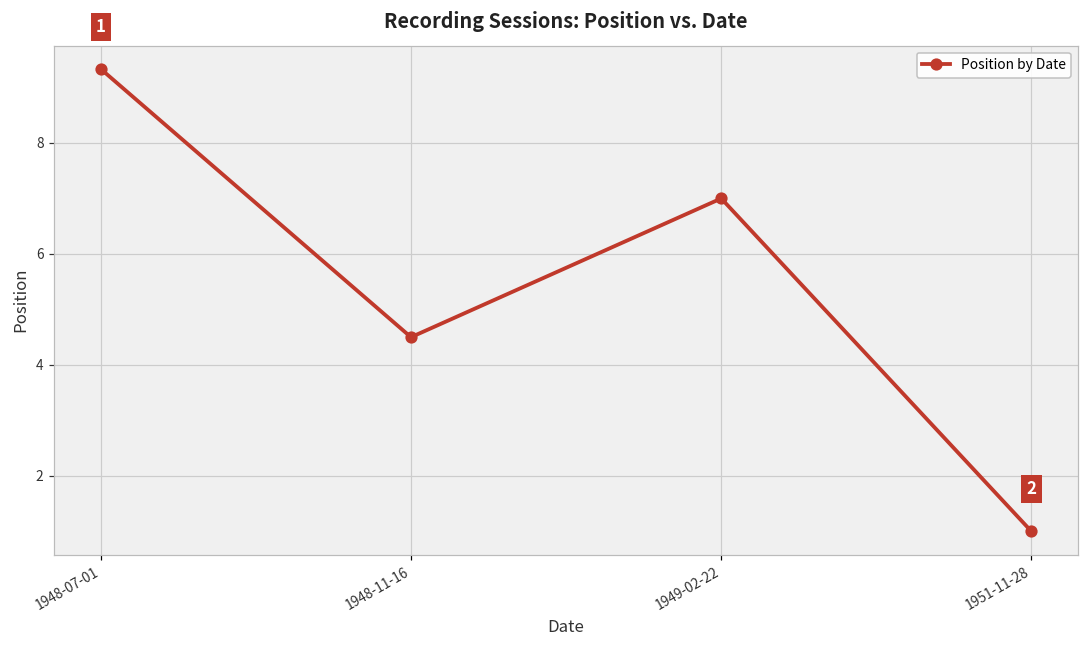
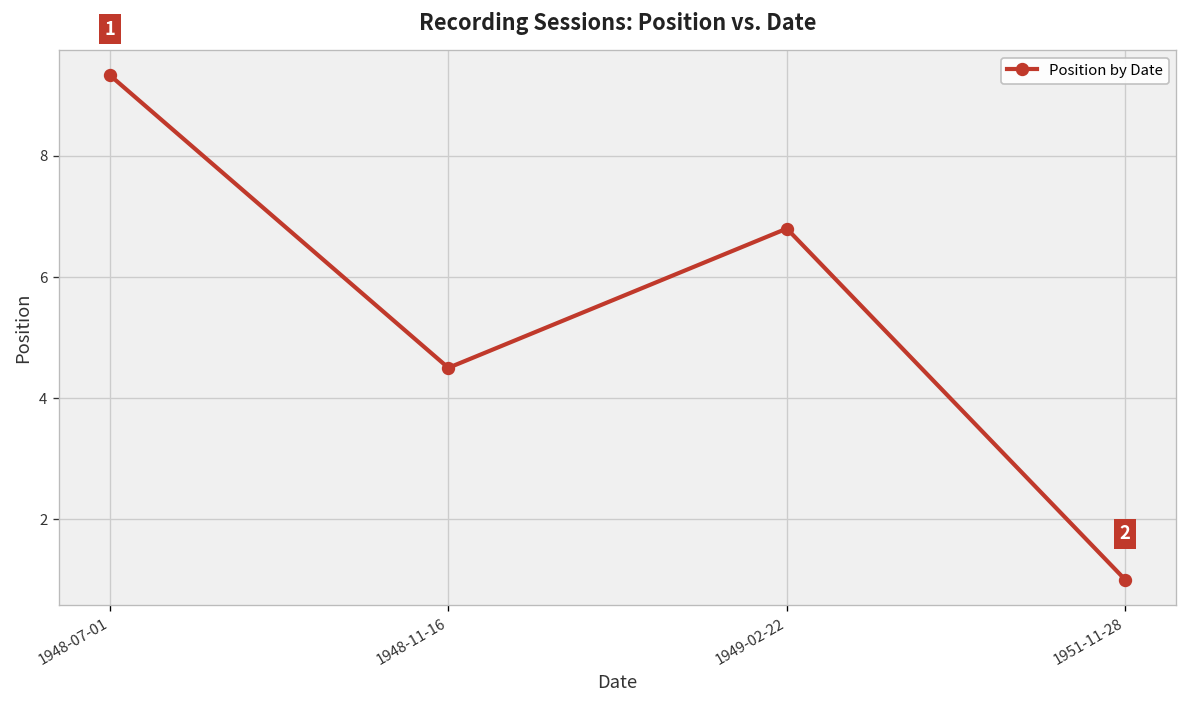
1949-02-22: 7.0 -> 6.8
